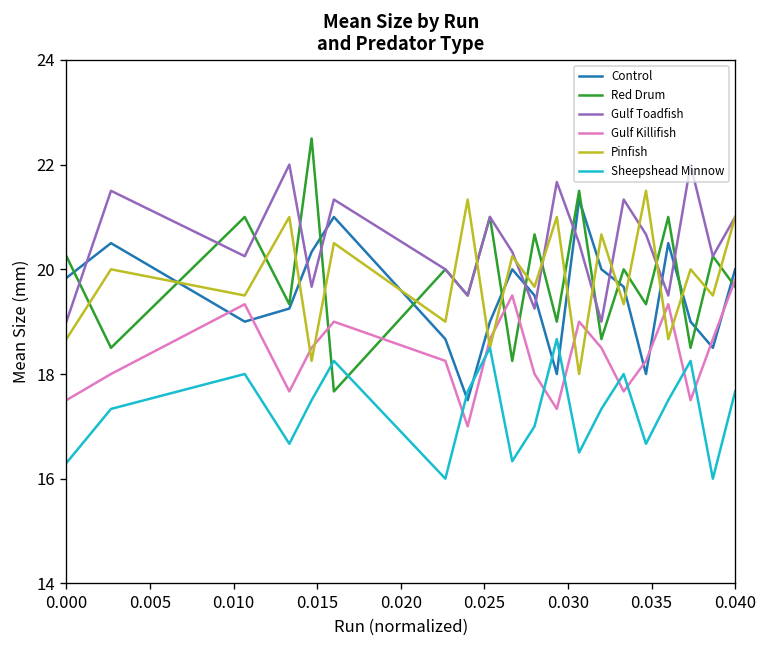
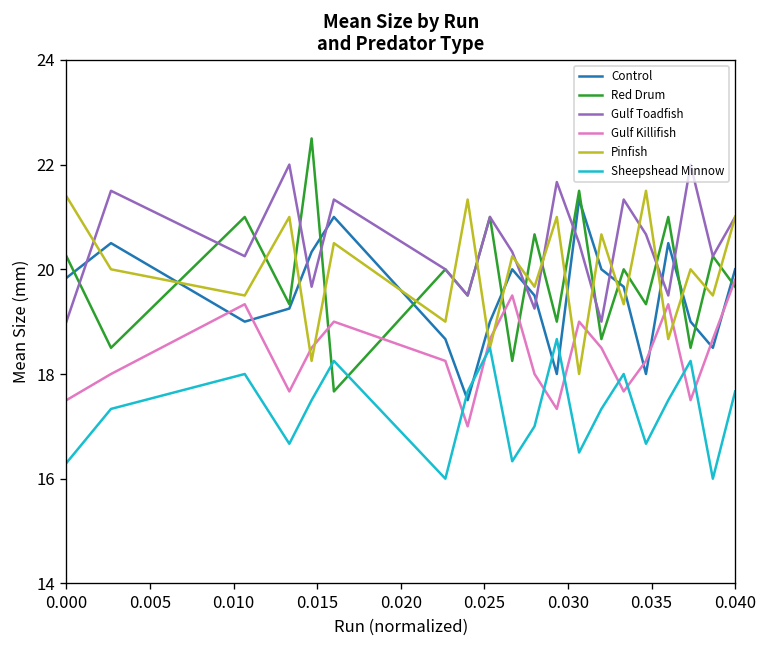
Pinfish, 0.000: 18.7 -> 21.4
